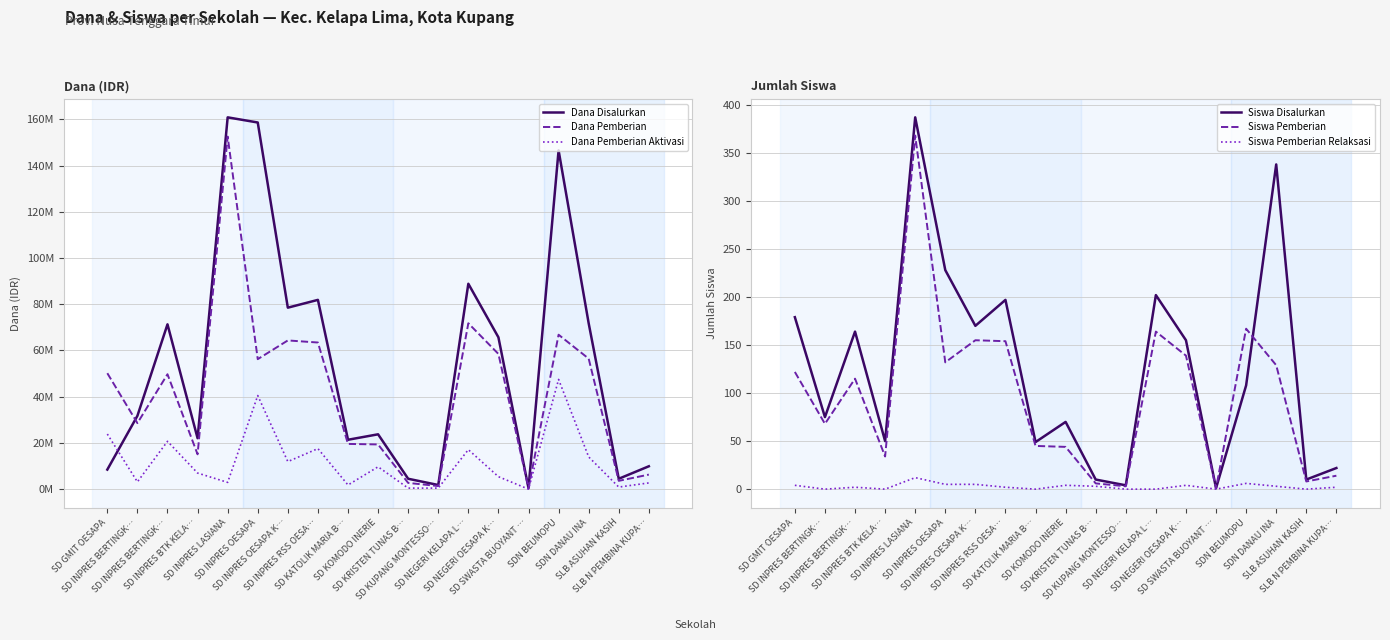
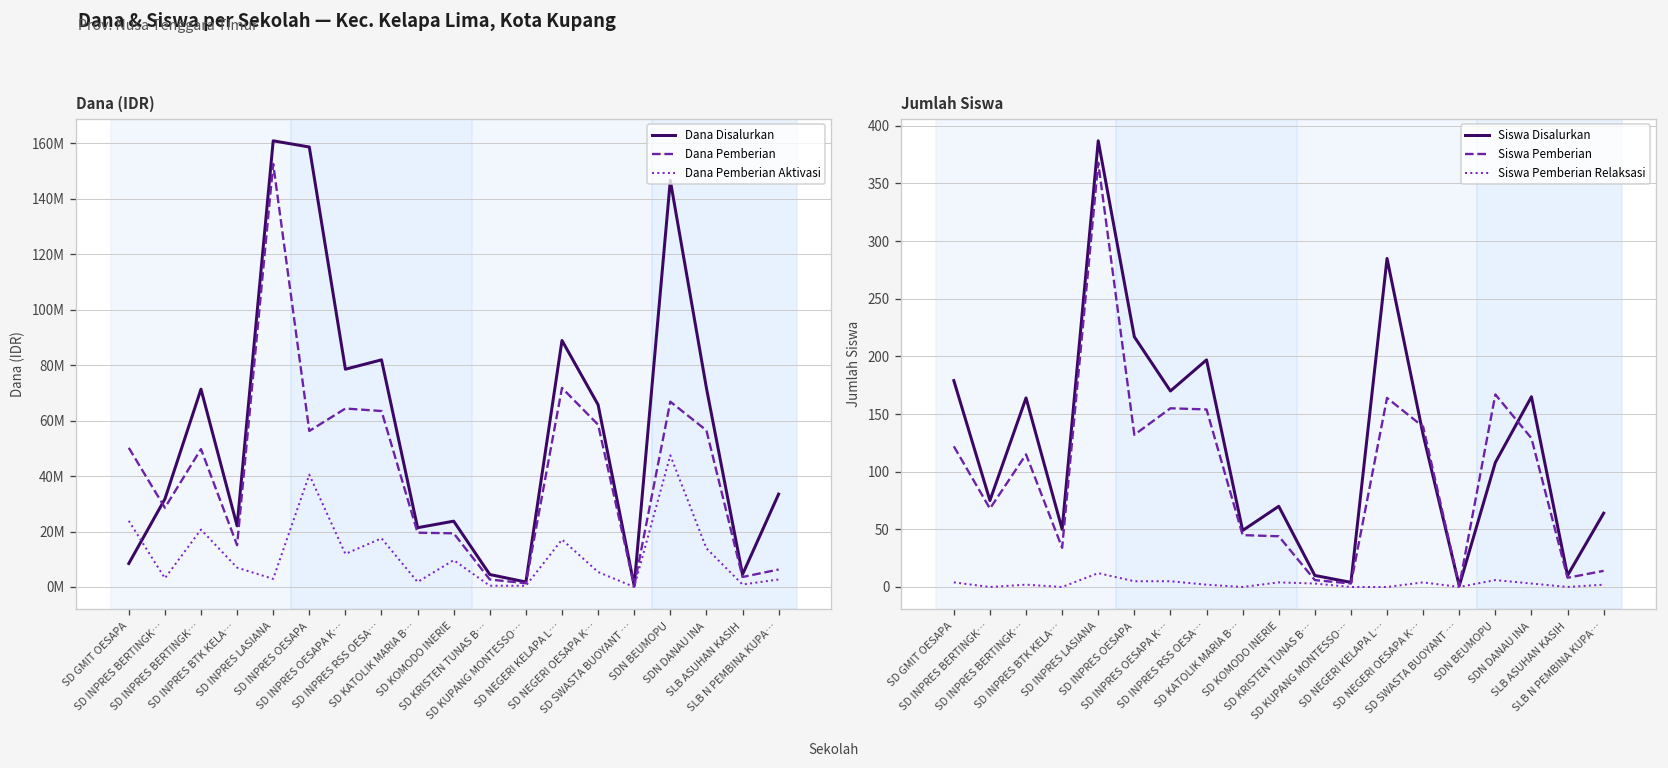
Dana (IDR), Dana Disalurkan, SLB N PEMBINA KUPA…: 10000000 -> 33000000
Jumlah Siswa, Siswa Disalurkan, SD INPRES OESAPA: 230 -> 220
Jumlah Siswa, Siswa Disalurkan, SD NEGERI KELAPA L…: 200 -> 290
Jumlah Siswa, Siswa Disalurkan, SD NEGERI OESAPA K…: 160 -> 130
Jumlah Siswa, Siswa Disalurkan, SDN DANAU INA: 340 -> 170
Jumlah Siswa, Siswa Disalurkan, SLB N PEMBINA KUPA…: 20 -> 60
